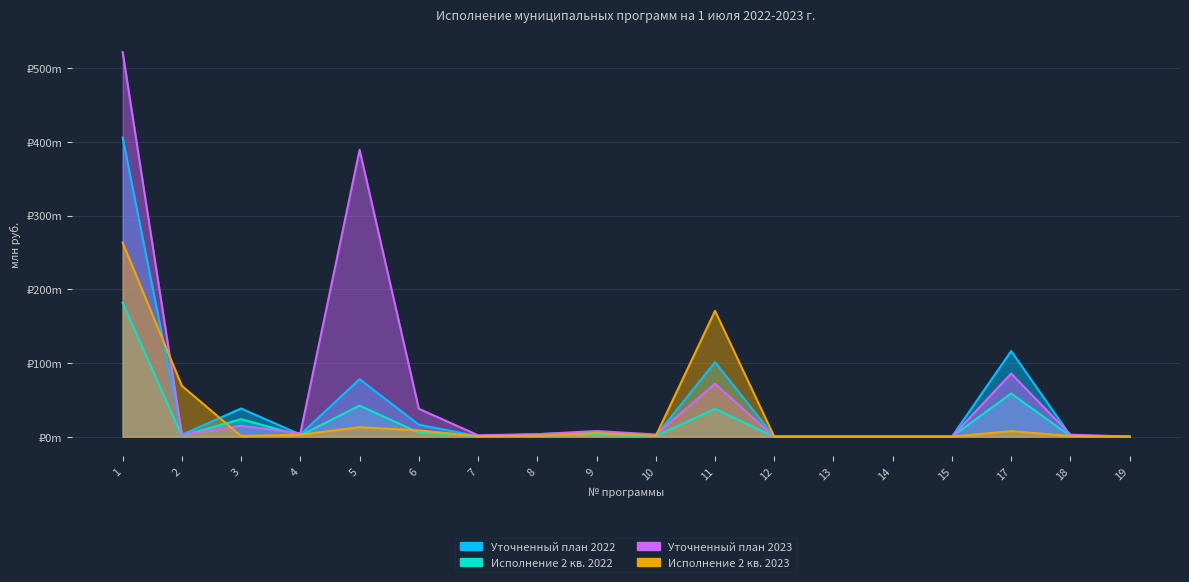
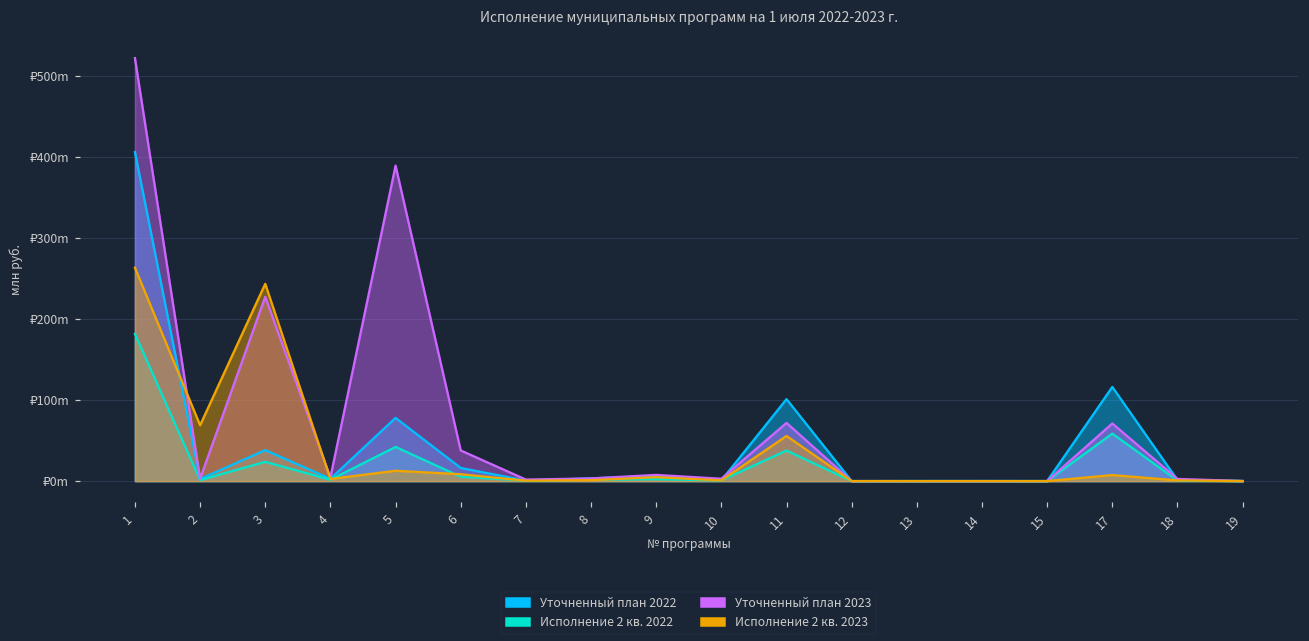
Уточненный план 2023, 3: ₽10m -> ₽230m
Исполнение 2 кв. 2023, 3: ₽0m -> ₽240m
Исполнение 2 кв. 2023, 11: ₽170m -> ₽60m
Уточненный план 2023, 17: ₽90m -> ₽70m
